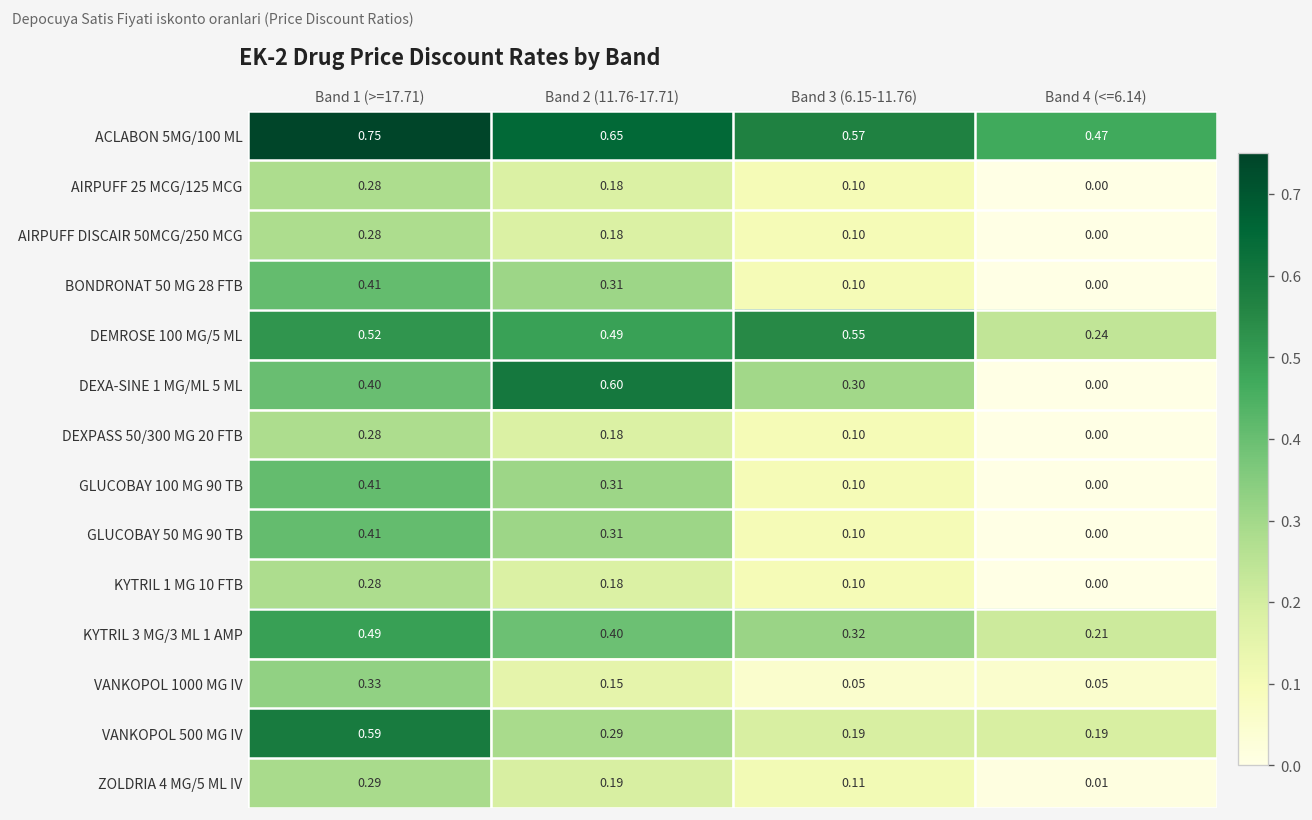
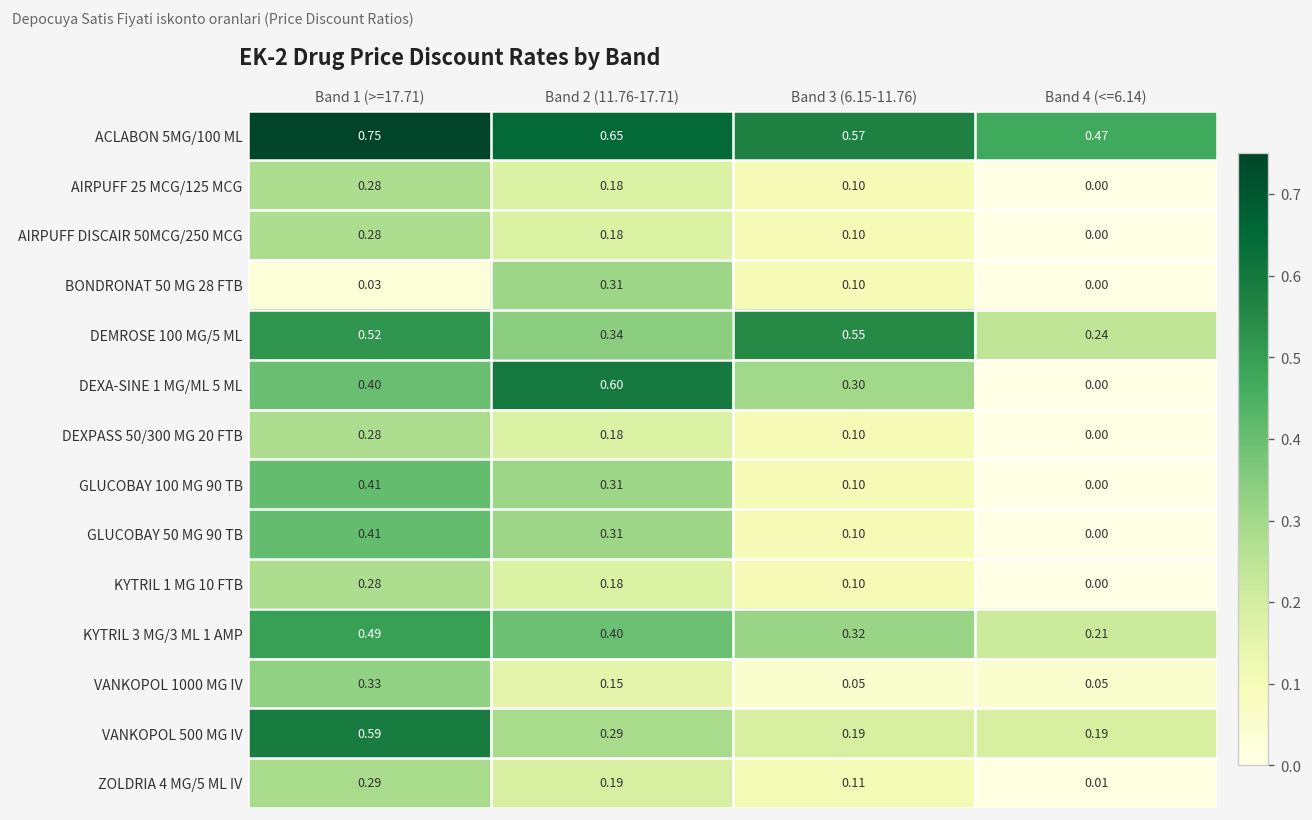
BONDRONAT 50 MG 28 FTB, Band 1 (>=17.71): 0.41 -> 0.03
DEMROSE 100 MG/5 ML, Band 2 (11.76-17.71): 0.49 -> 0.34
